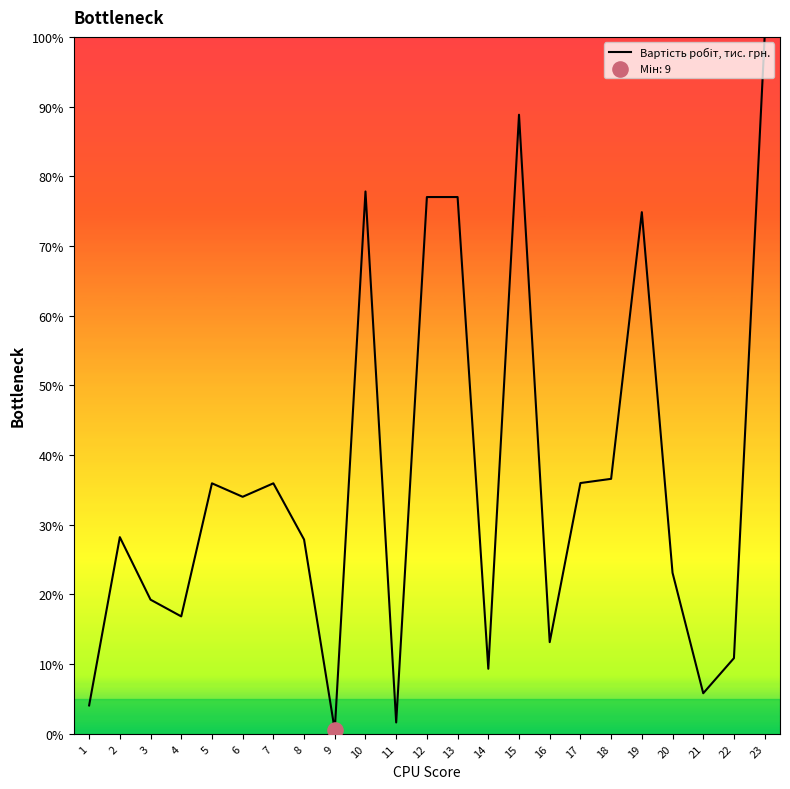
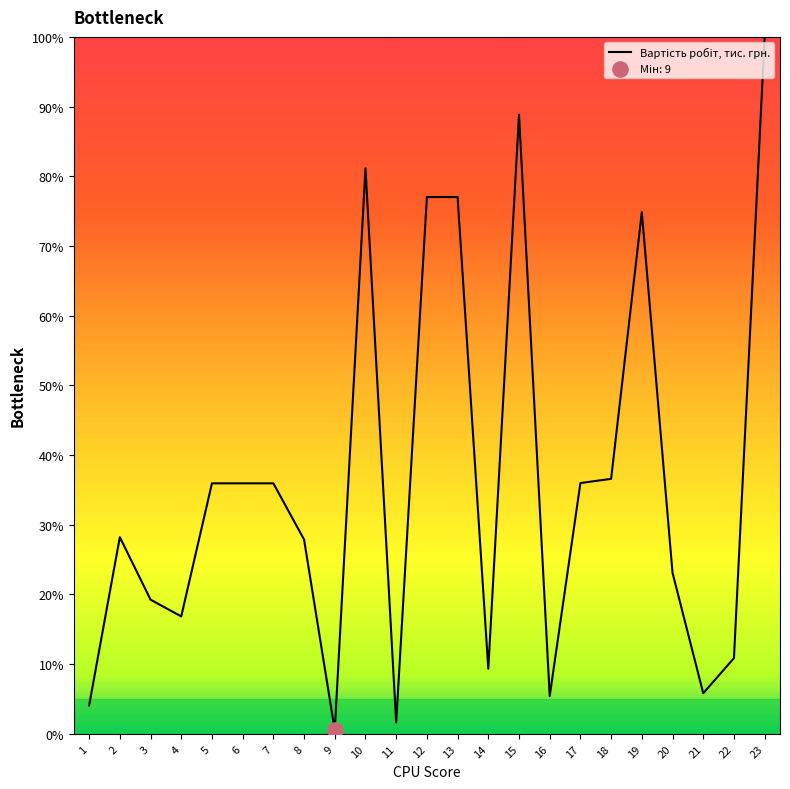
Вартість робіт, тис. грн., 6: 34% -> 36%
Вартість робіт, тис. грн., 10: 78% -> 81%
Вартість робіт, тис. грн., 16: 13% -> 5%
